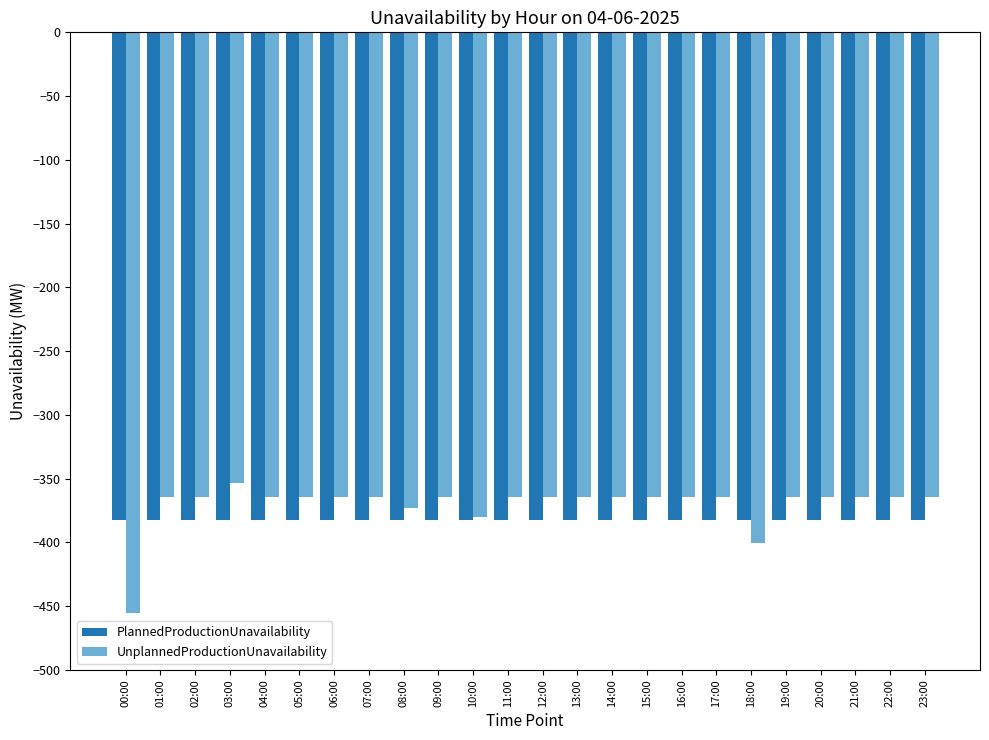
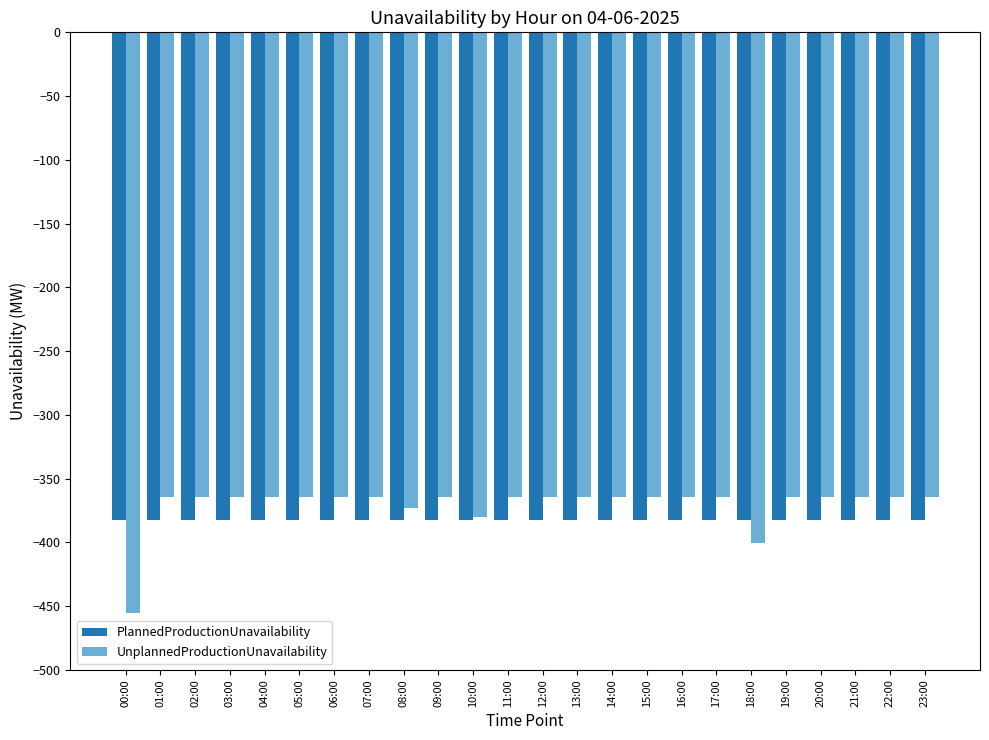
UnplannedProductionUnavailability, 03:00: -353 -> -365
